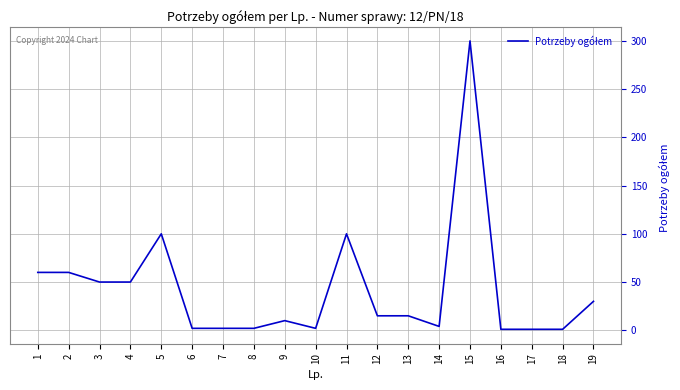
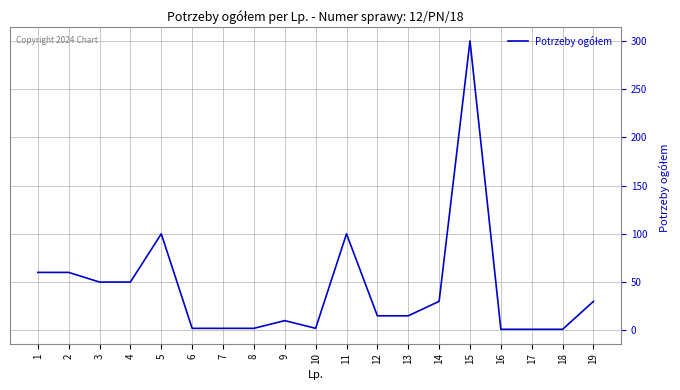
14: 0 -> 30
